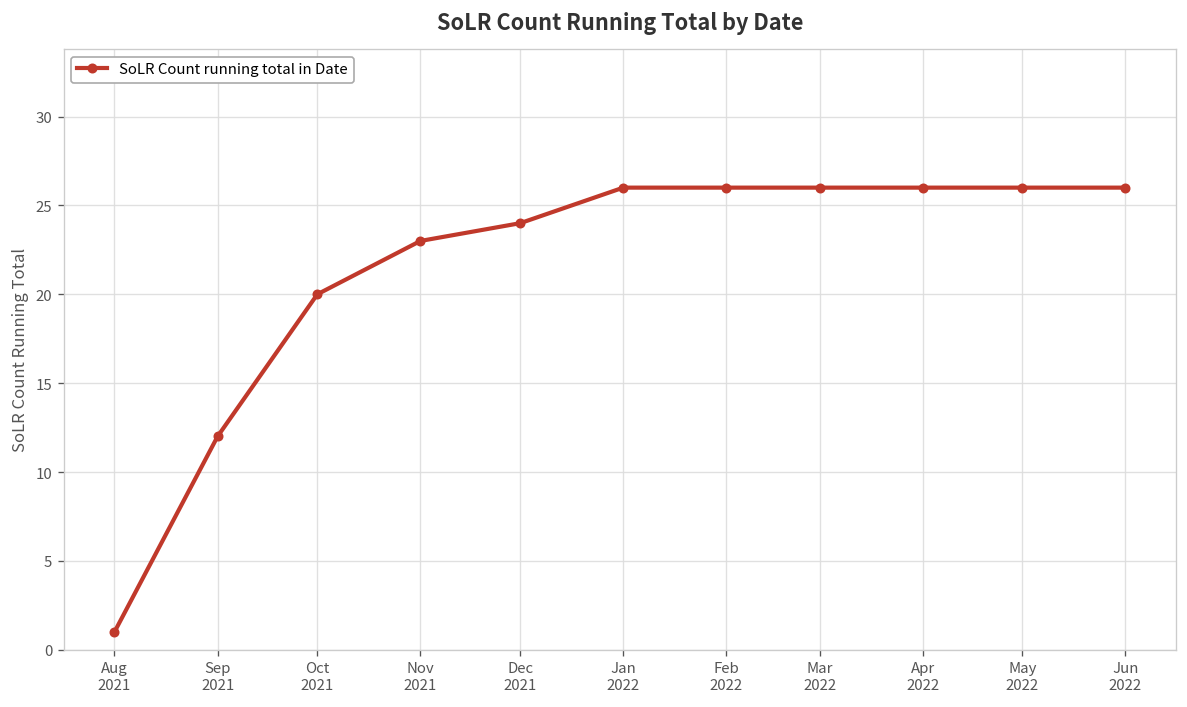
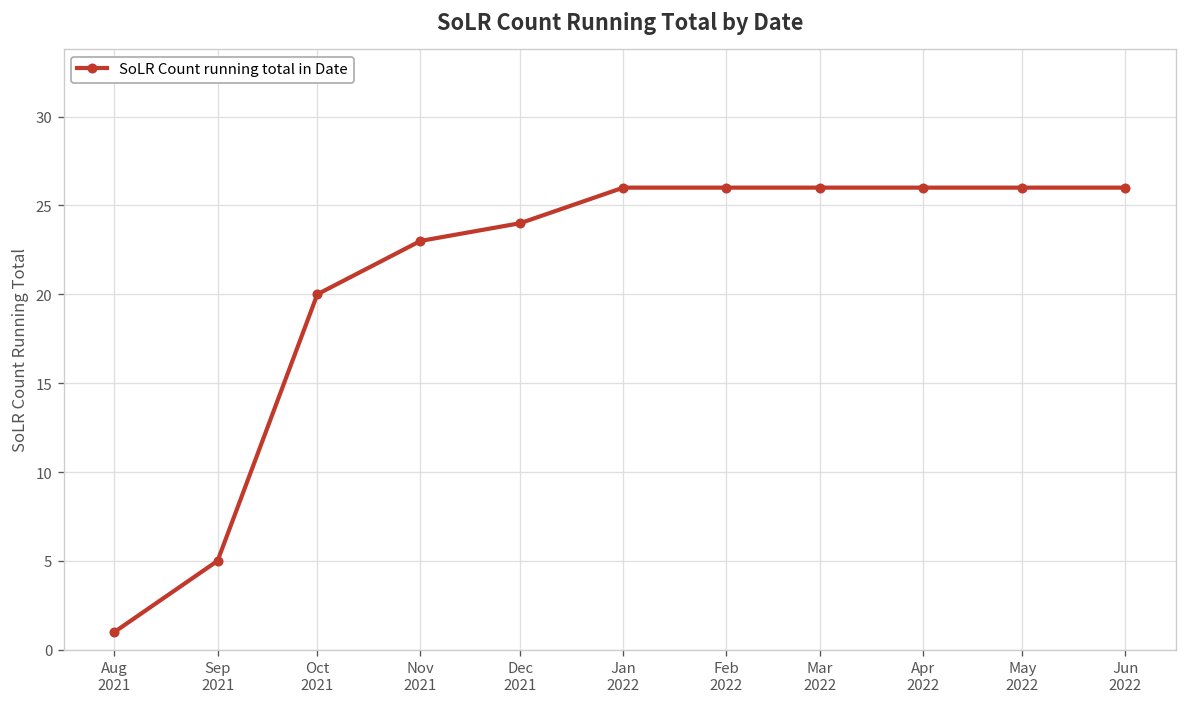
Sep 2021: 12 -> 5
